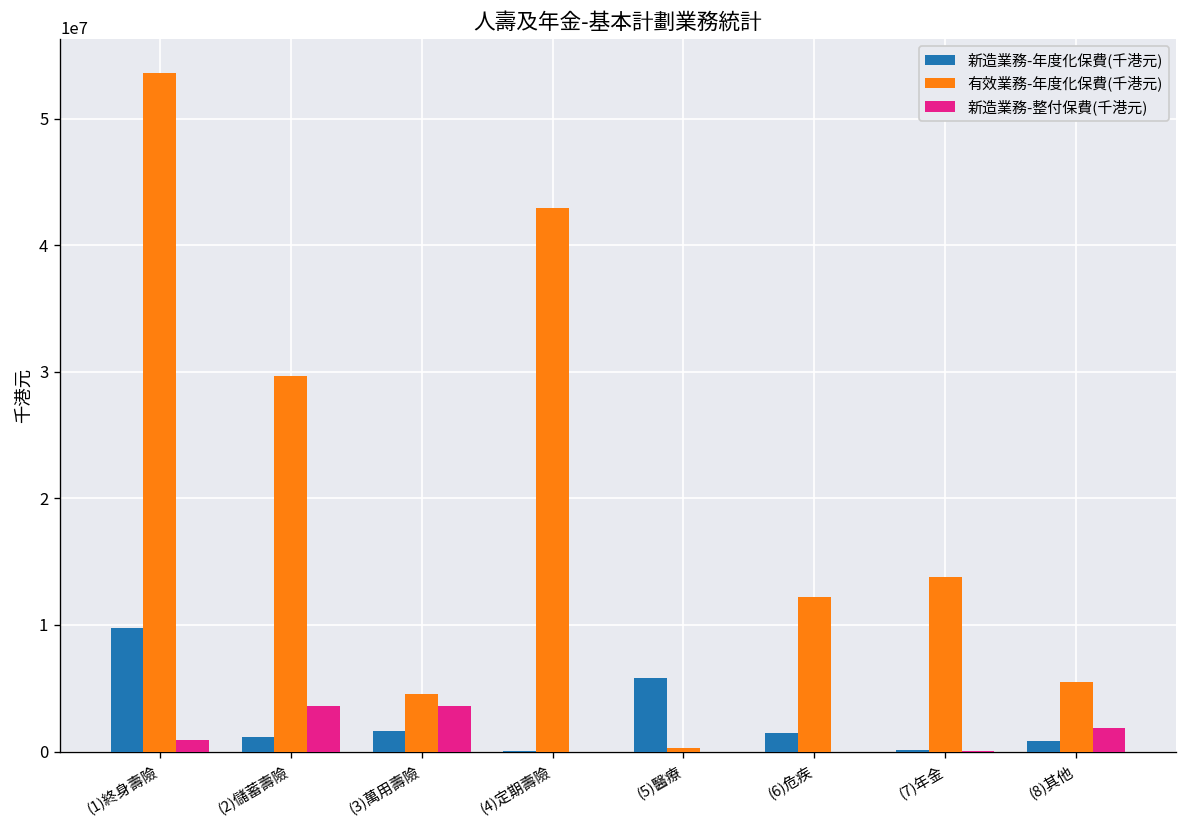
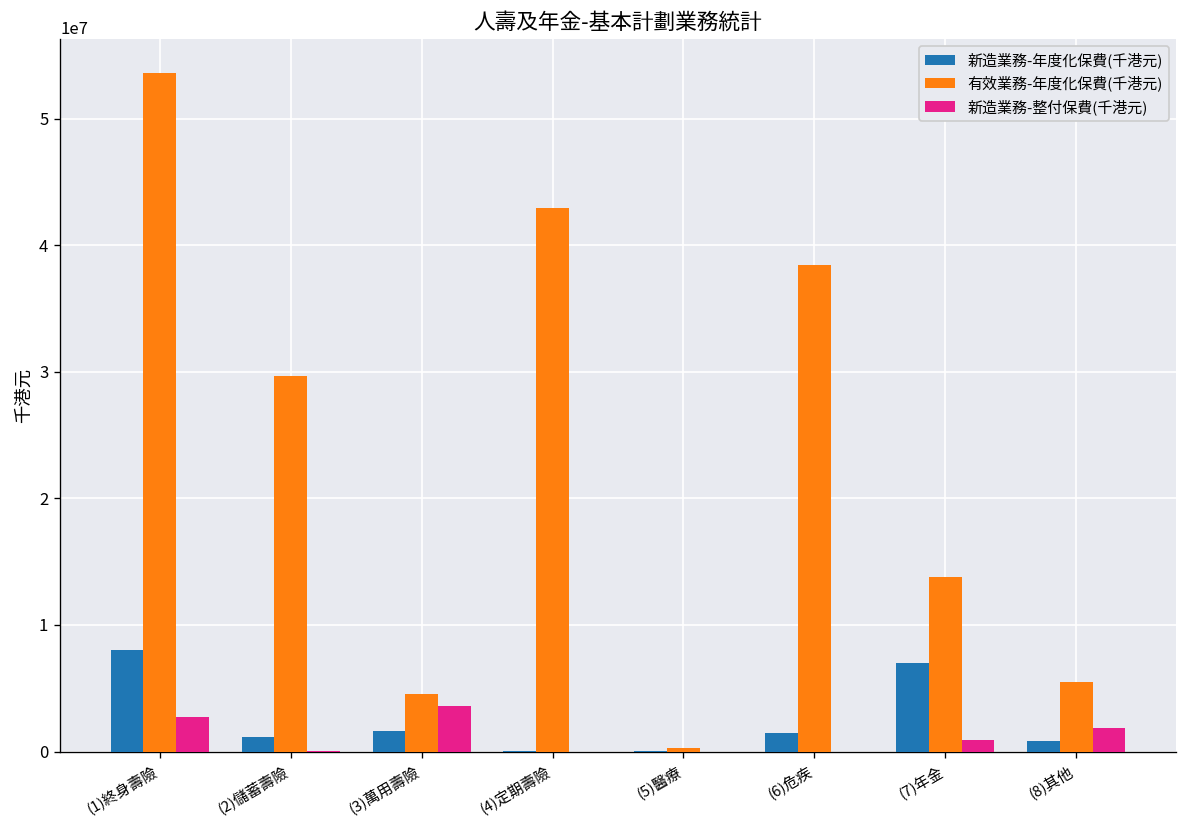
新造業務-年度化保費(千港元), (1)終身壽險: 9800000 -> 8000000
新造業務-整付保費(千港元), (1)終身壽險: 900000 -> 2700000
新造業務-整付保費(千港元), (2)儲蓄壽險: 3600000 -> 0
新造業務-年度化保費(千港元), (5)醫療: 5800000 -> 0
有效業務-年度化保費(千港元), (6)危疾: 12200000 -> 38500000
新造業務-年度化保費(千港元), (7)年金: 100000 -> 7000000
新造業務-整付保費(千港元), (7)年金: 0 -> 900000
